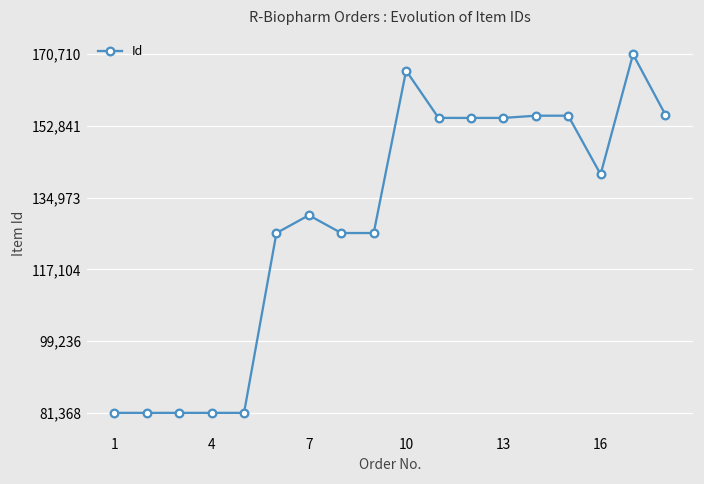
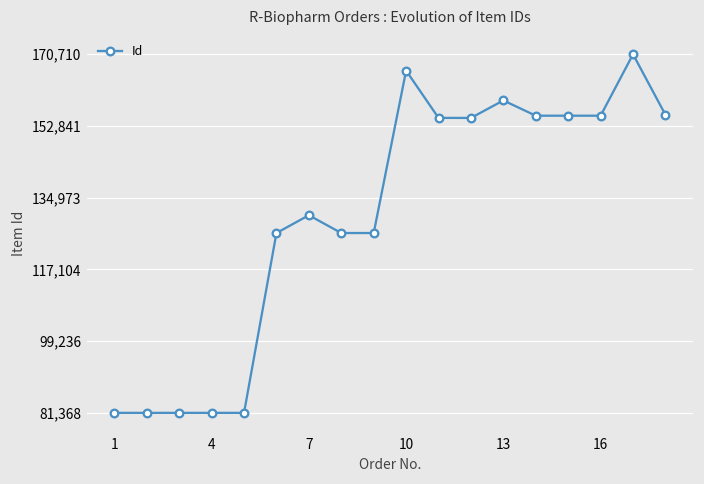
13: 155,000 -> 159,000
16: 141,000 -> 155,000
